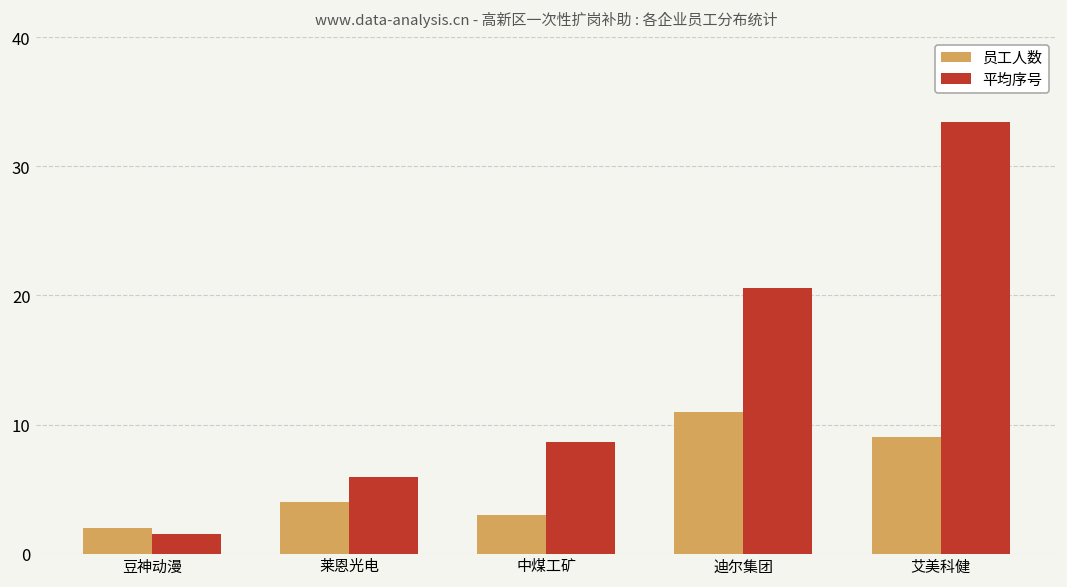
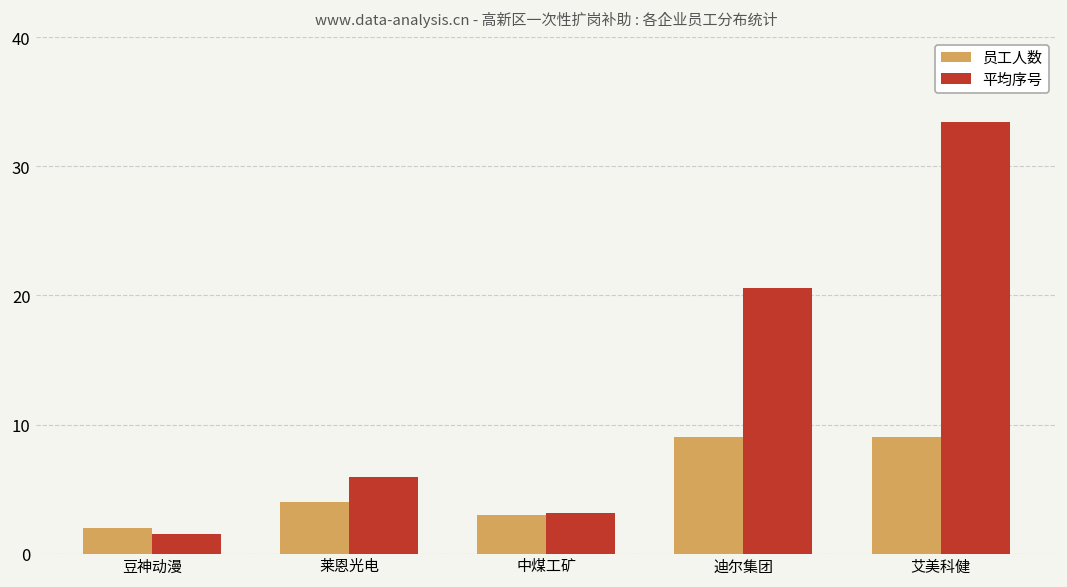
平均序号, 中煤工矿: 8.7 -> 3.2
员工人数, 迪尔集团: 11 -> 9
